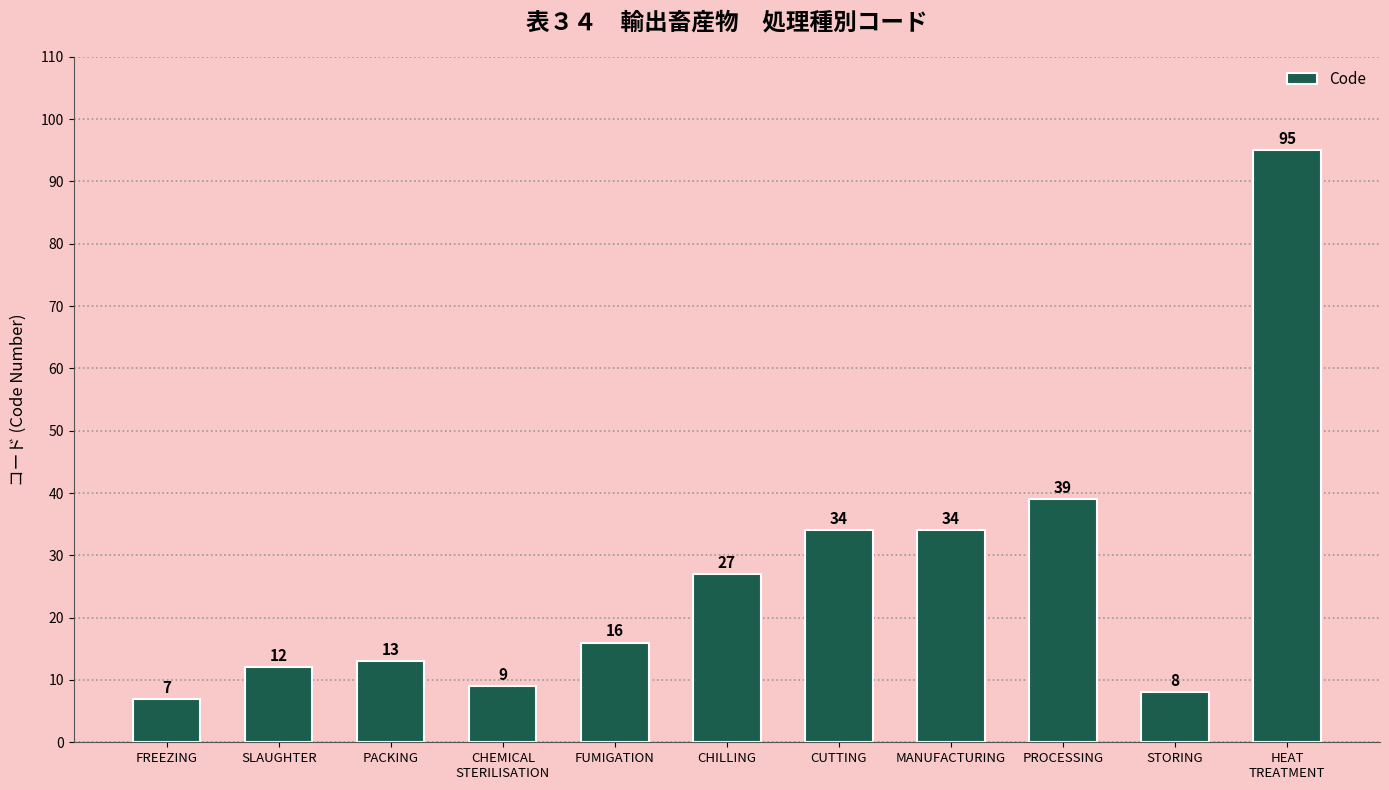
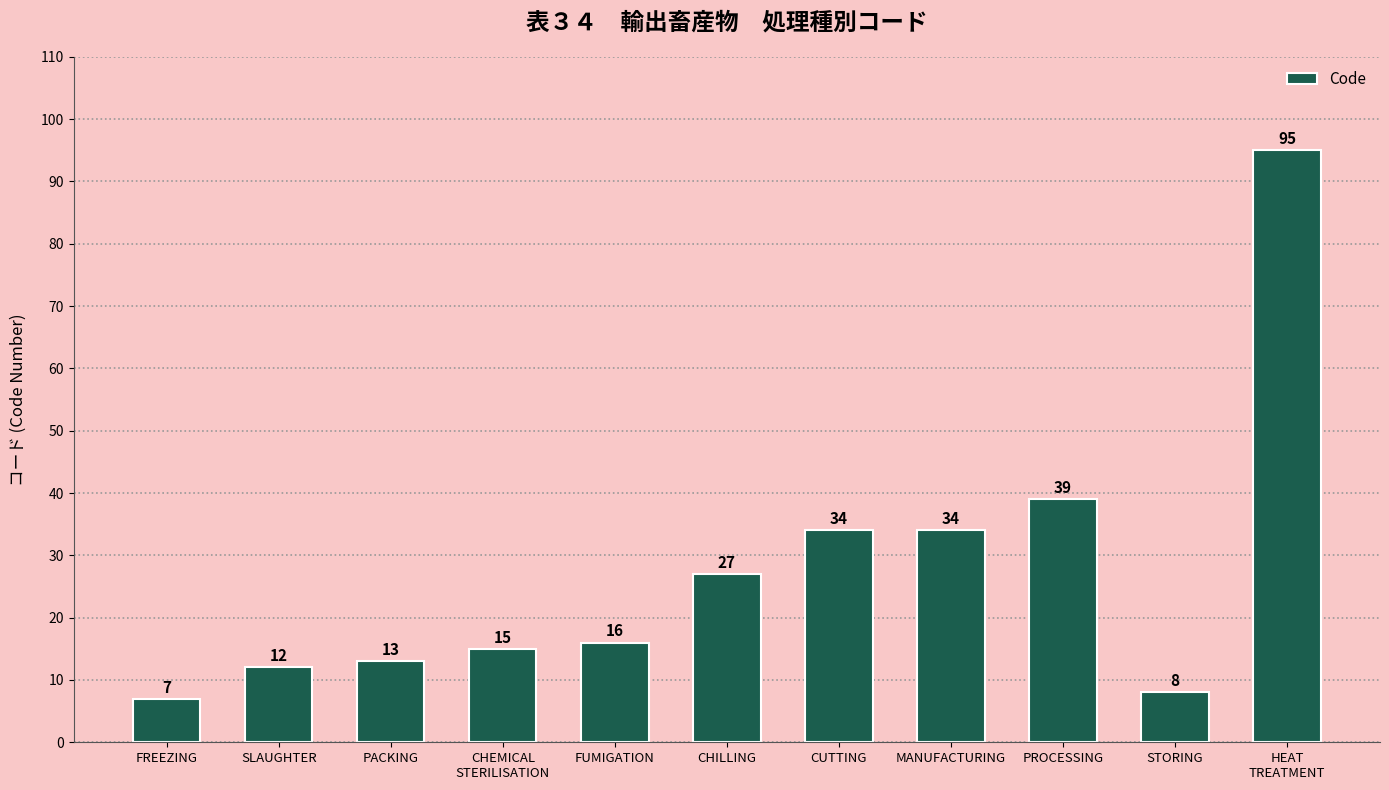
CHEMICAL STERILISATION: 9 -> 15
